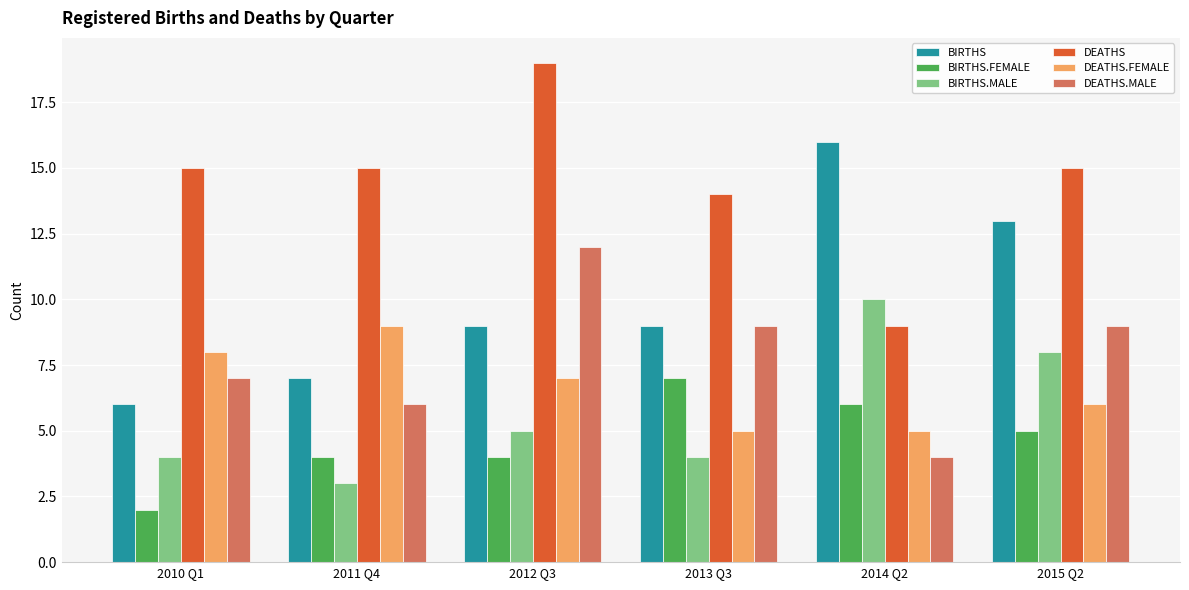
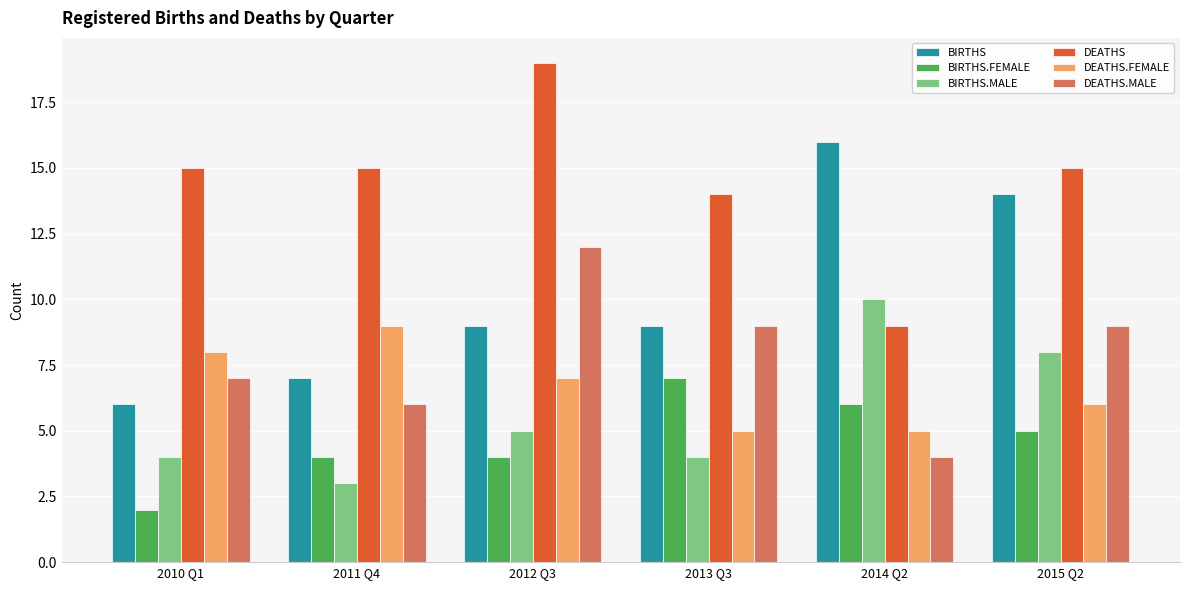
BIRTHS, 2015 Q2: 13 -> 14
